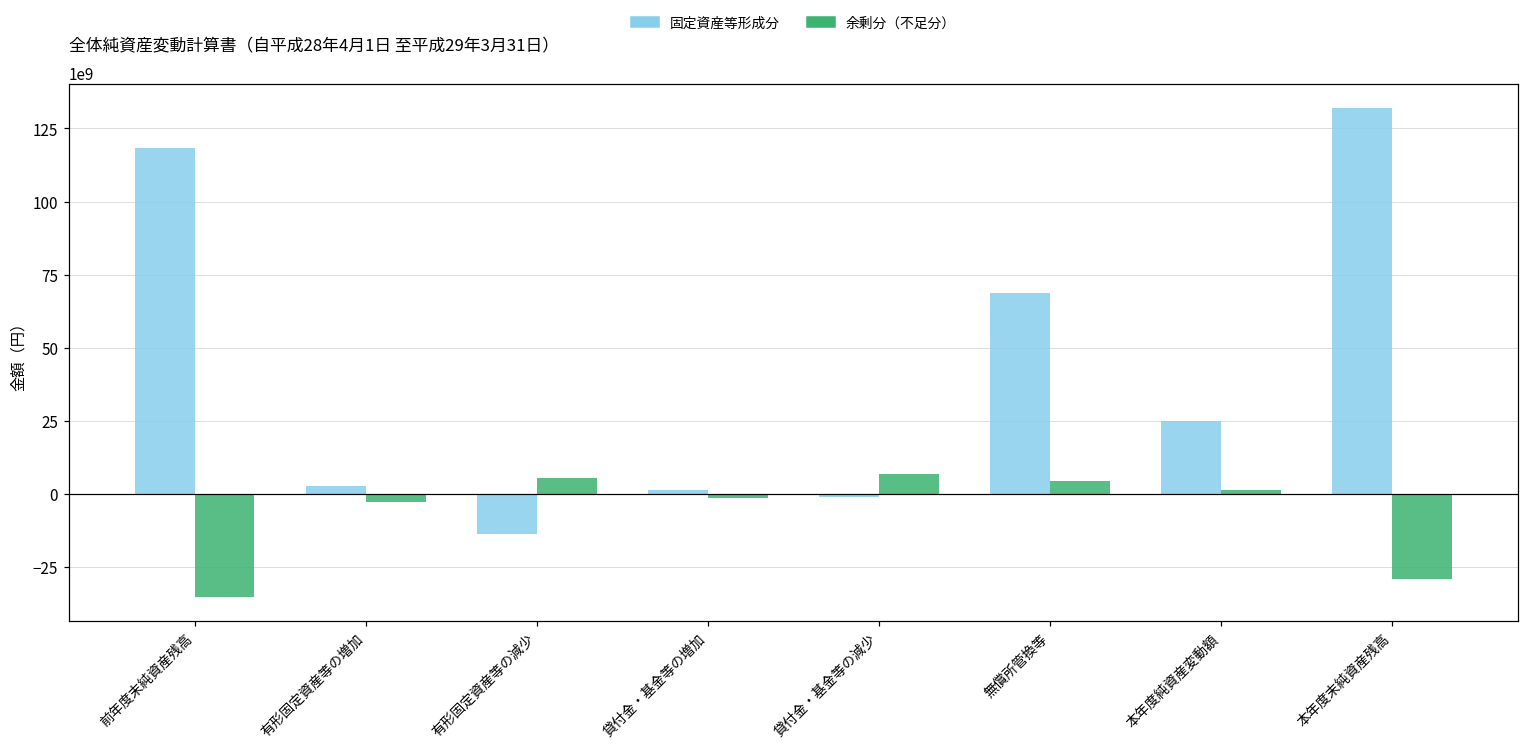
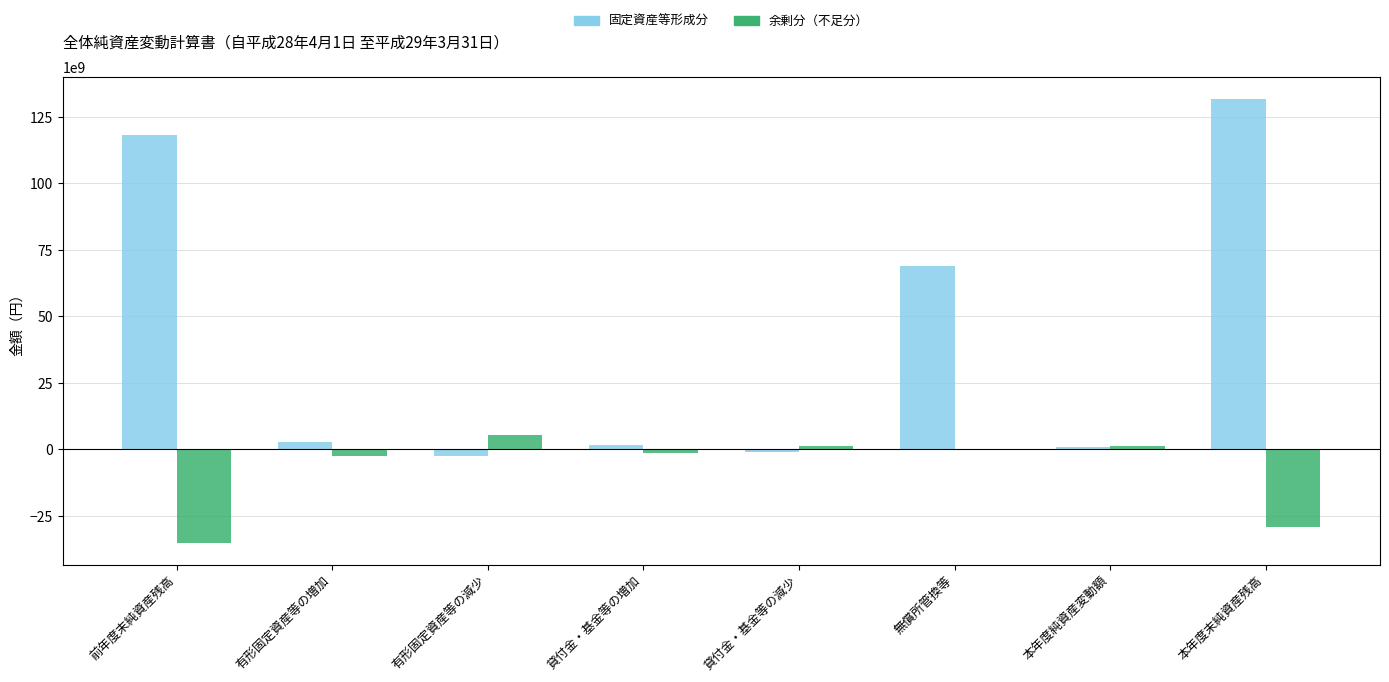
固定資産等形成分, 有形固定資産等の減少: -14000000000 -> -2000000000
余剰分（不足分）, 貸付金・基金等の減少: 7000000000 -> 1000000000
余剰分（不足分）, 無償所管換等: 4000000000 -> 0
固定資産等形成分, 本年度純資産変動額: 25000000000 -> 1000000000
